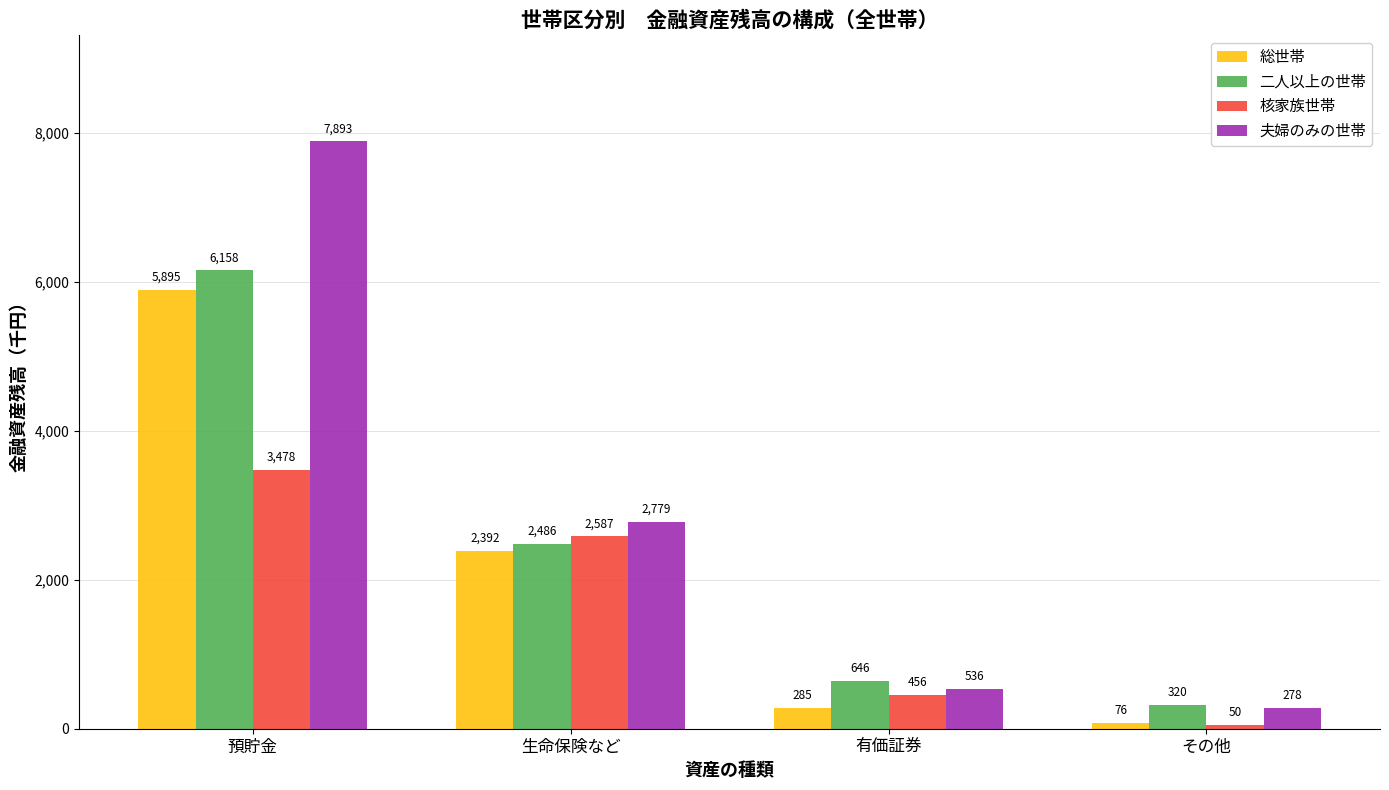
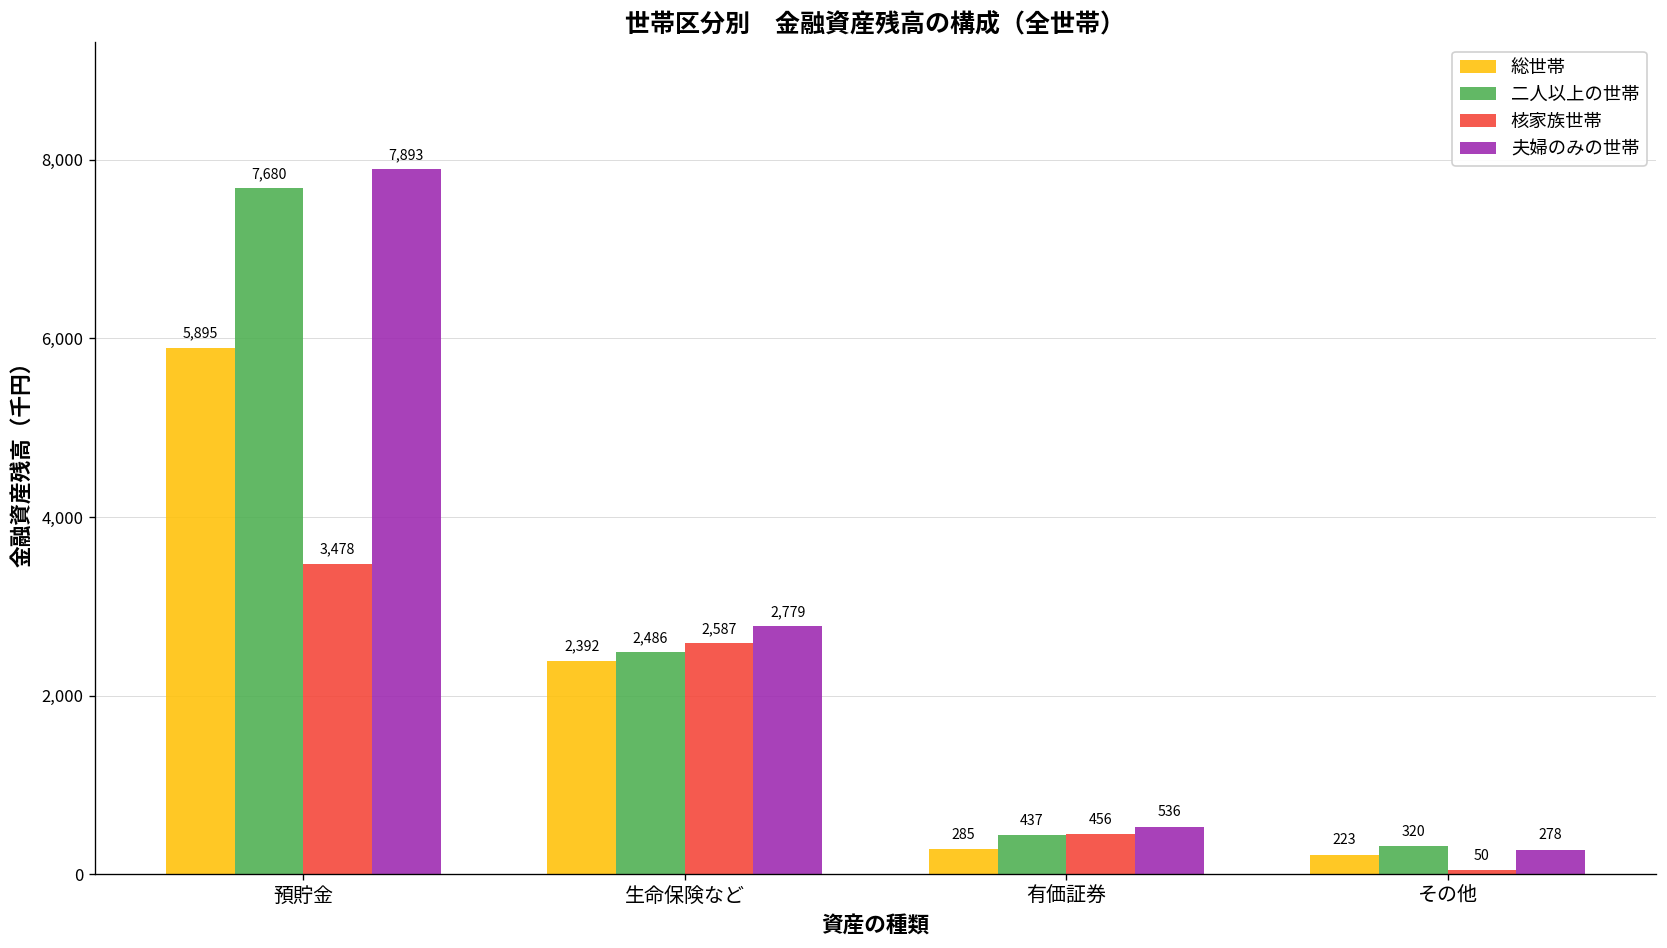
二人以上の世帯, 預貯金: 6,158 -> 7,680
二人以上の世帯, 有価証券: 646 -> 437
総世帯, その他: 76 -> 223
